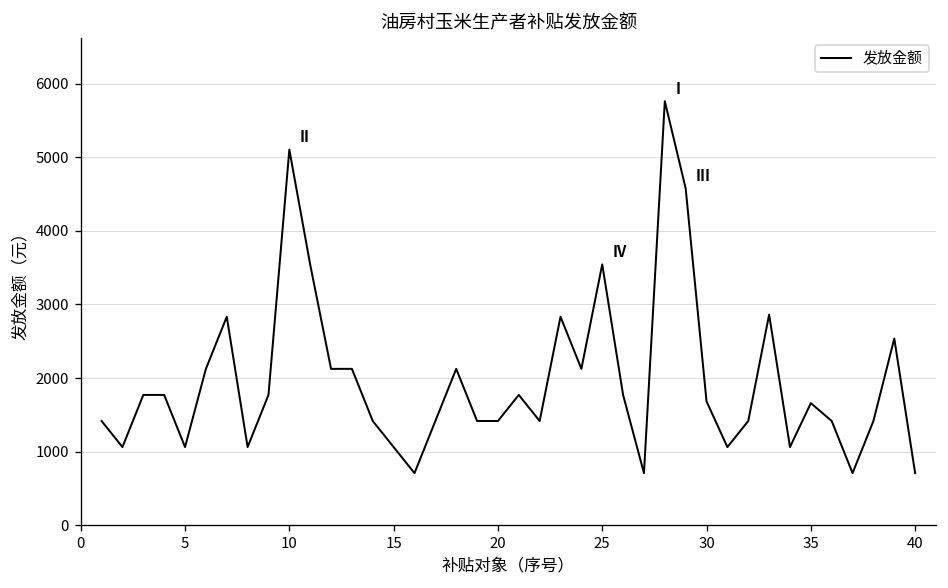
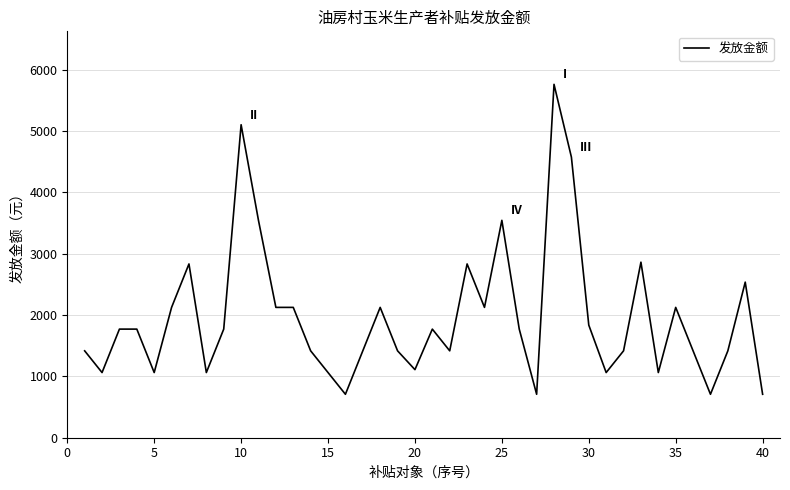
20: 1400 -> 1100
30: 1700 -> 1800
35: 1700 -> 2100
